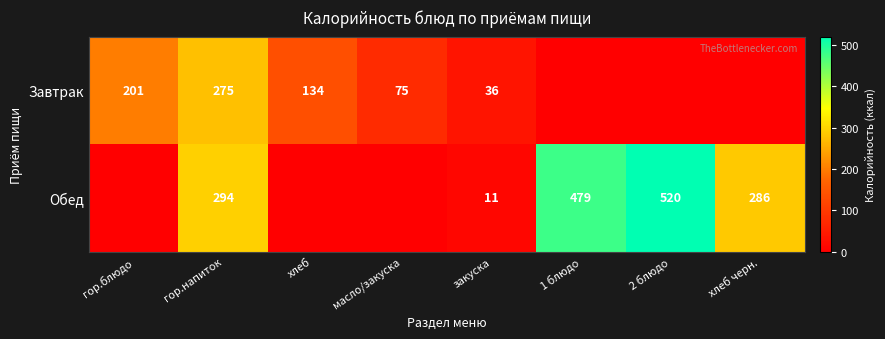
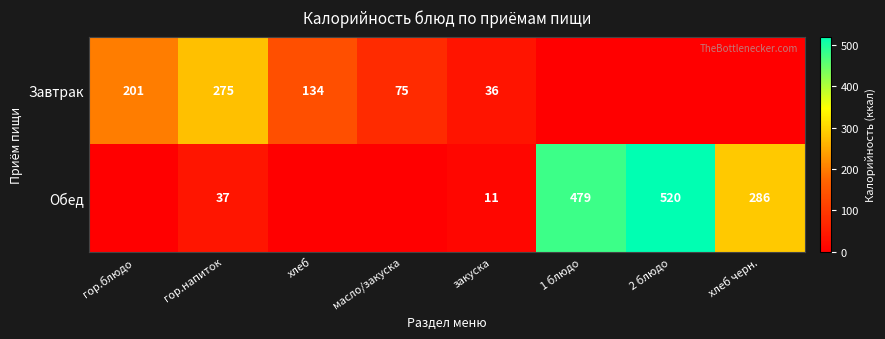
Обед, гор.напиток: 294 -> 37
